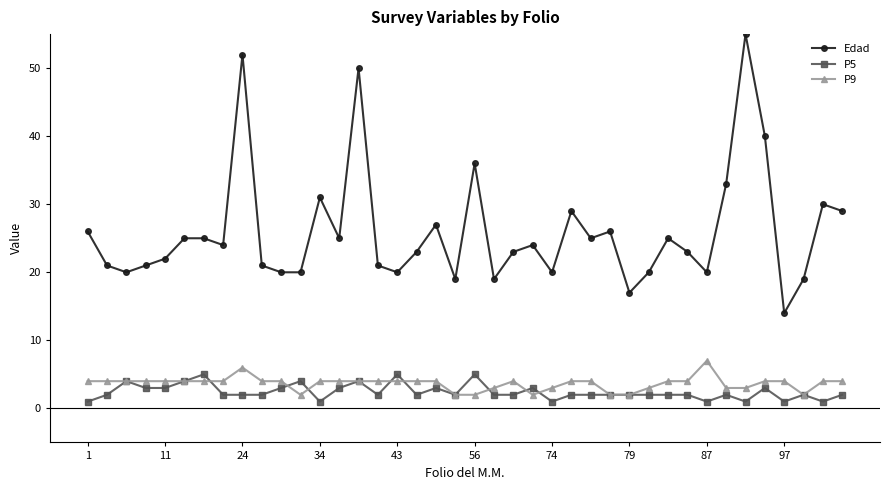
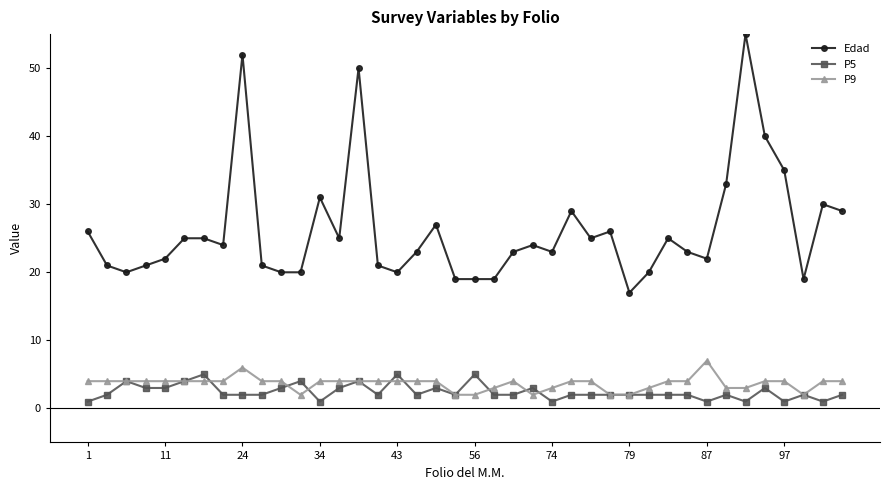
Edad, 56: 36 -> 19
Edad, 74: 20 -> 23
Edad, 87: 20 -> 22
Edad, 97: 14 -> 35
